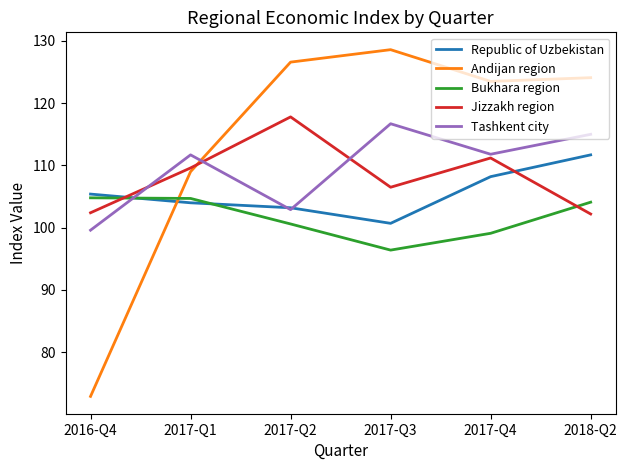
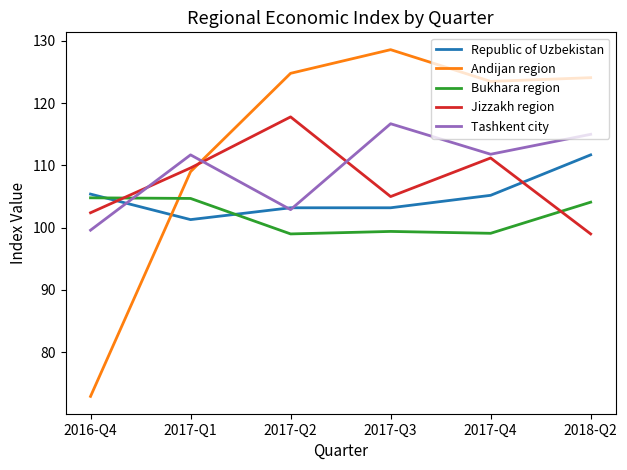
Republic of Uzbekistan, 2017-Q1: 104 -> 101
Andijan region, 2017-Q2: 127 -> 125
Bukhara region, 2017-Q2: 101 -> 99
Republic of Uzbekistan, 2017-Q3: 101 -> 103
Bukhara region, 2017-Q3: 96 -> 99
Jizzakh region, 2017-Q3: 107 -> 105
Republic of Uzbekistan, 2017-Q4: 108 -> 105
Jizzakh region, 2018-Q2: 102 -> 99
